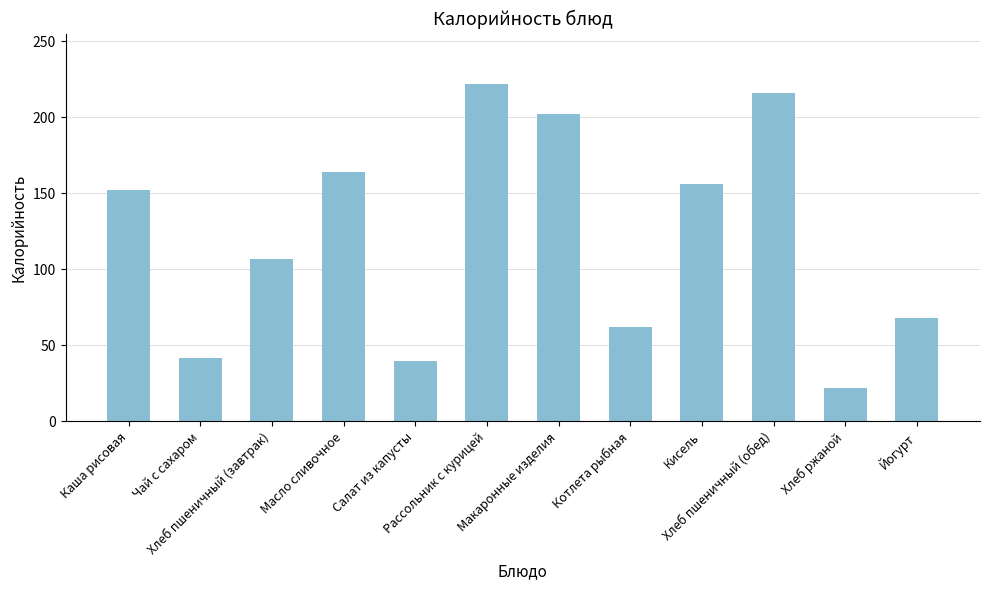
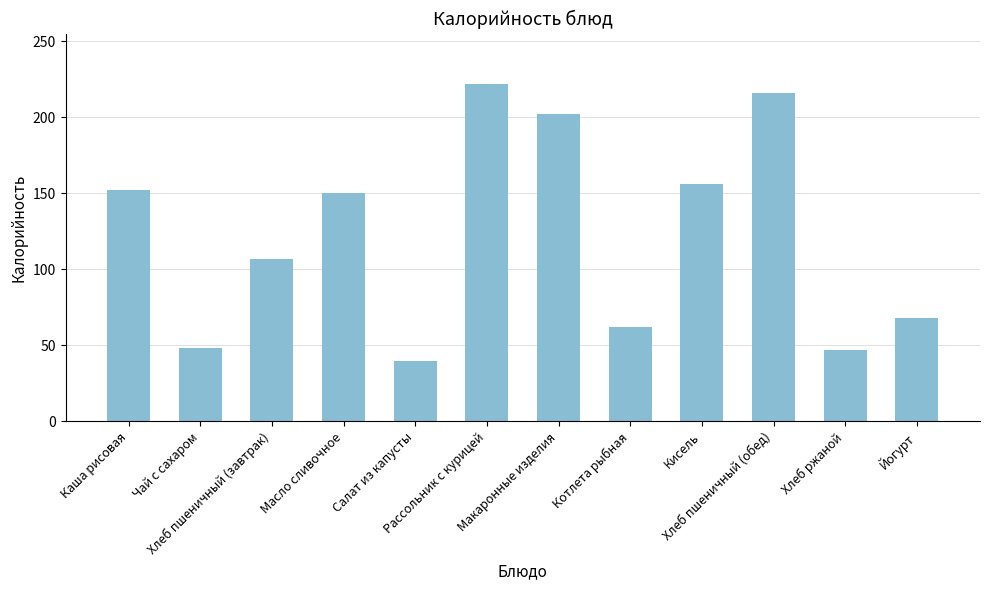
Чай с сахаром: 42 -> 48
Масло сливочное: 164 -> 150
Хлеб ржаной: 22 -> 47
